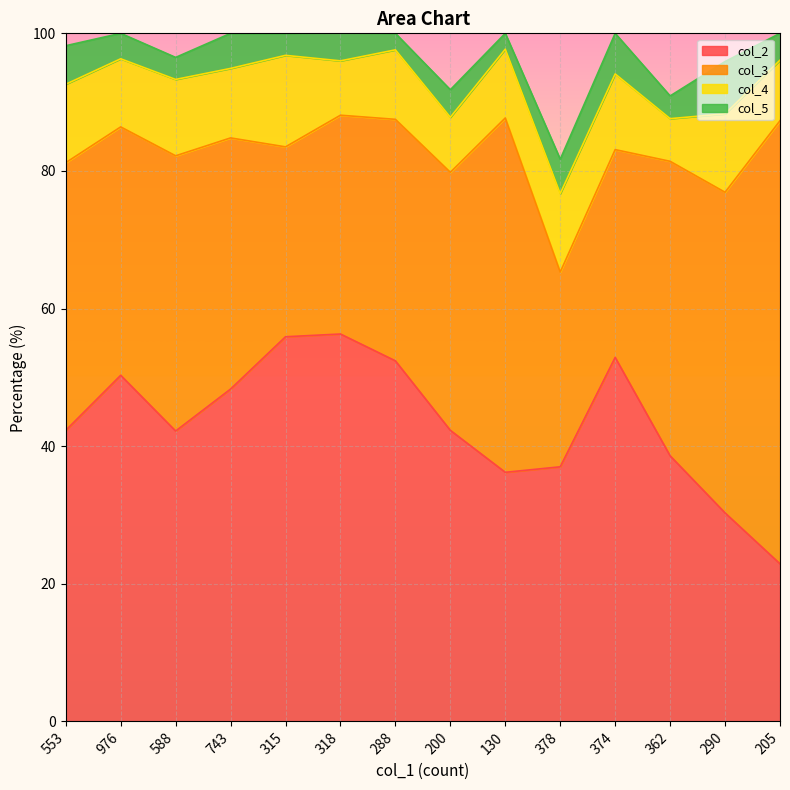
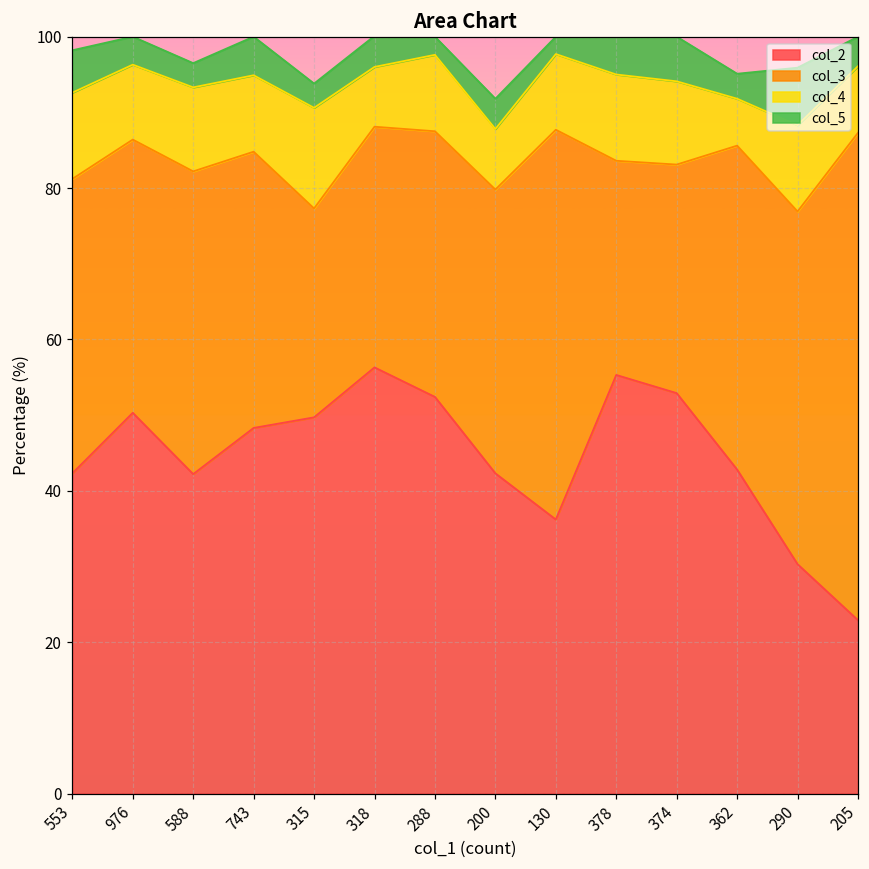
col_2, 315: 56 -> 50
col_2, 378: 37 -> 55
col_2, 362: 39 -> 43
